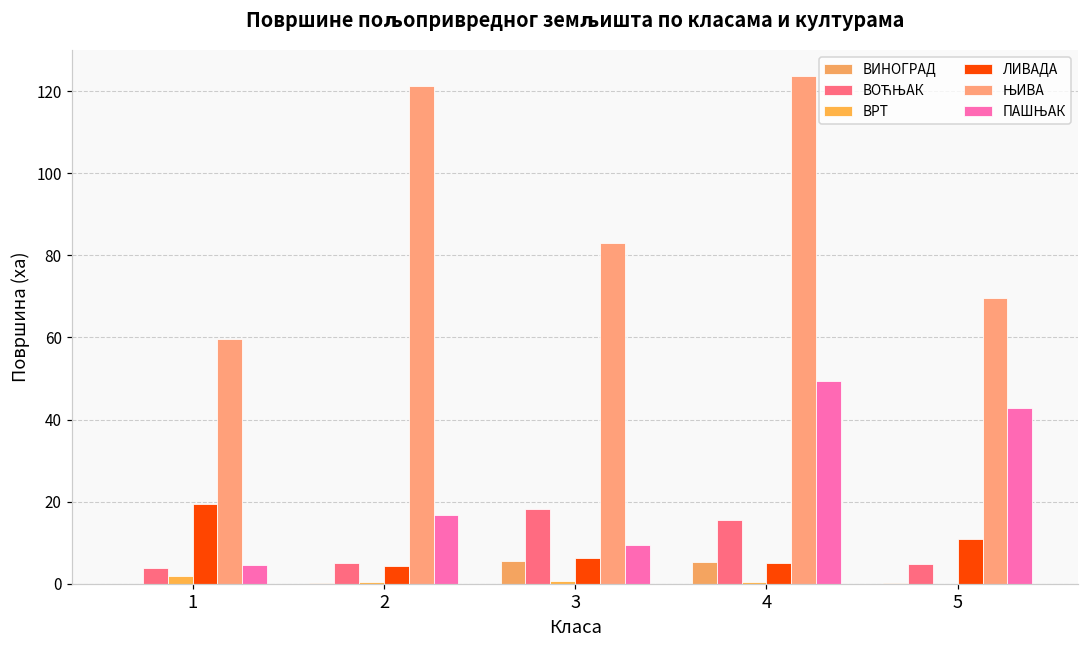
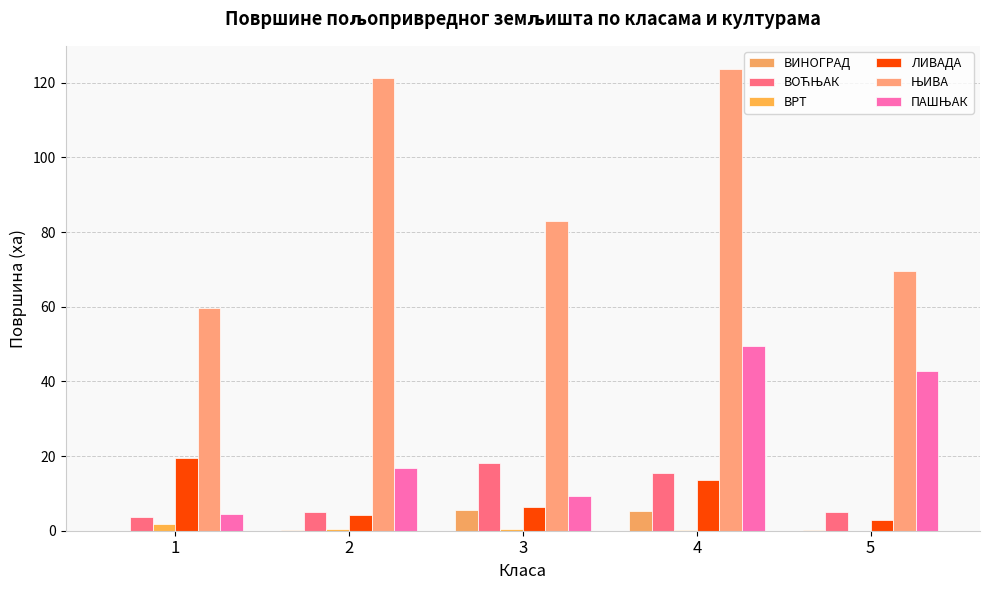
ЛИВАДА, 4: 5 -> 14
ЛИВАДА, 5: 11 -> 3
